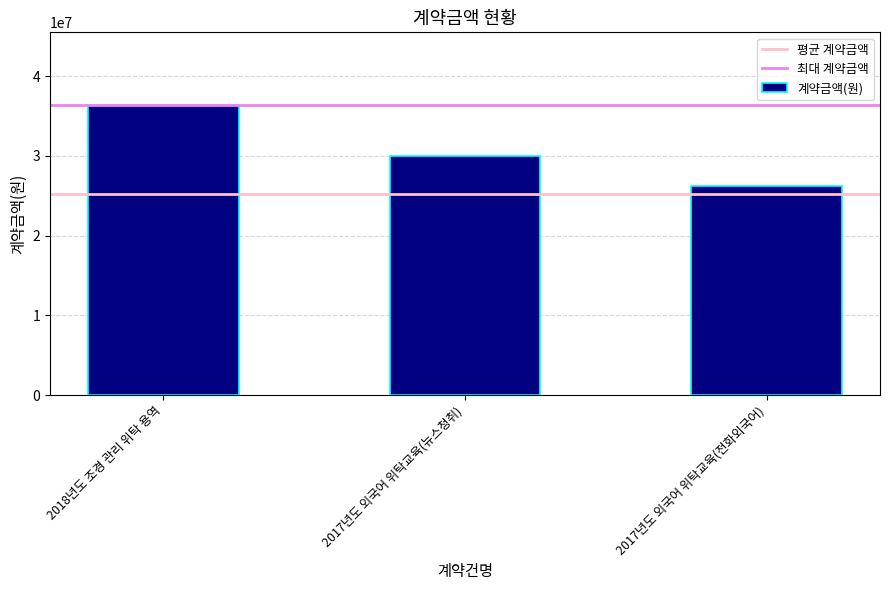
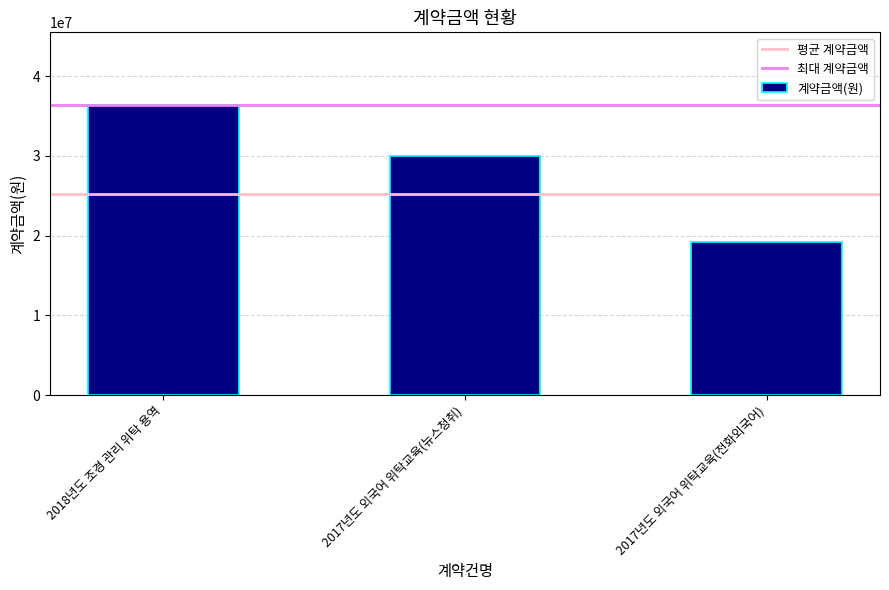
2017년도 외국어 위탁교육(전화외국어): 26000000 -> 19000000
